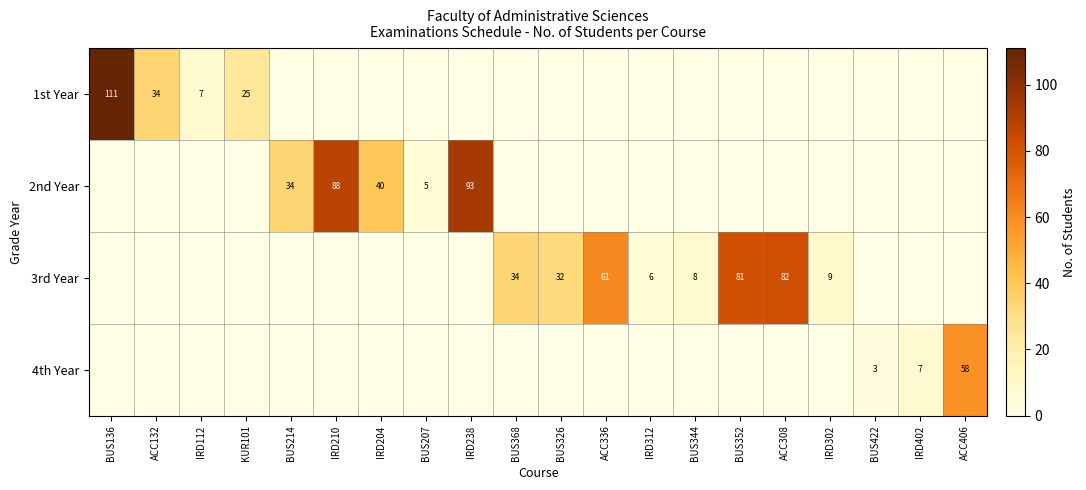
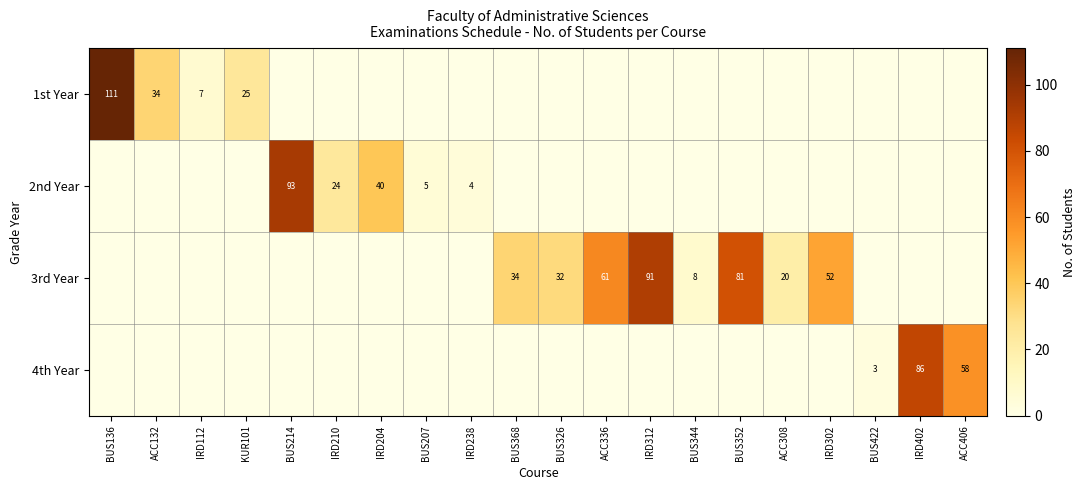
2nd Year, BUS214: 34 -> 93
2nd Year, IRD210: 88 -> 24
2nd Year, IRD238: 93 -> 4
3rd Year, IRD312: 6 -> 91
3rd Year, ACC308: 82 -> 20
3rd Year, IRD302: 9 -> 52
4th Year, IRD402: 7 -> 86
